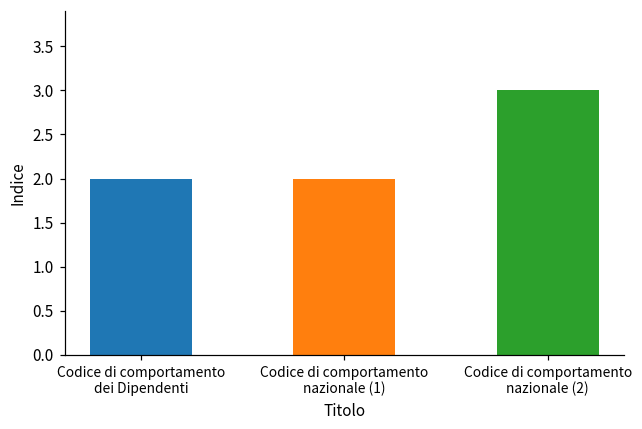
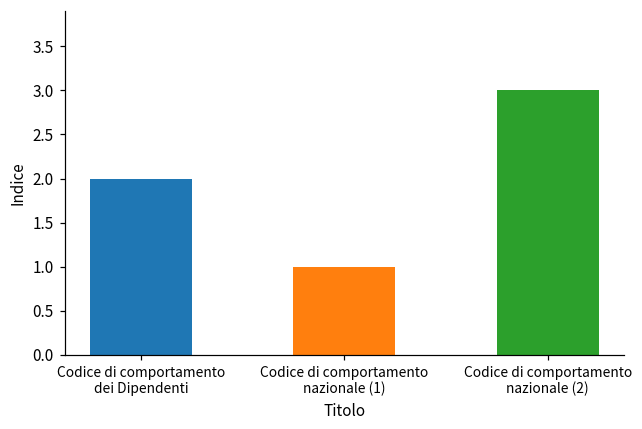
Codice di comportamento nazionale (1): 2 -> 1
